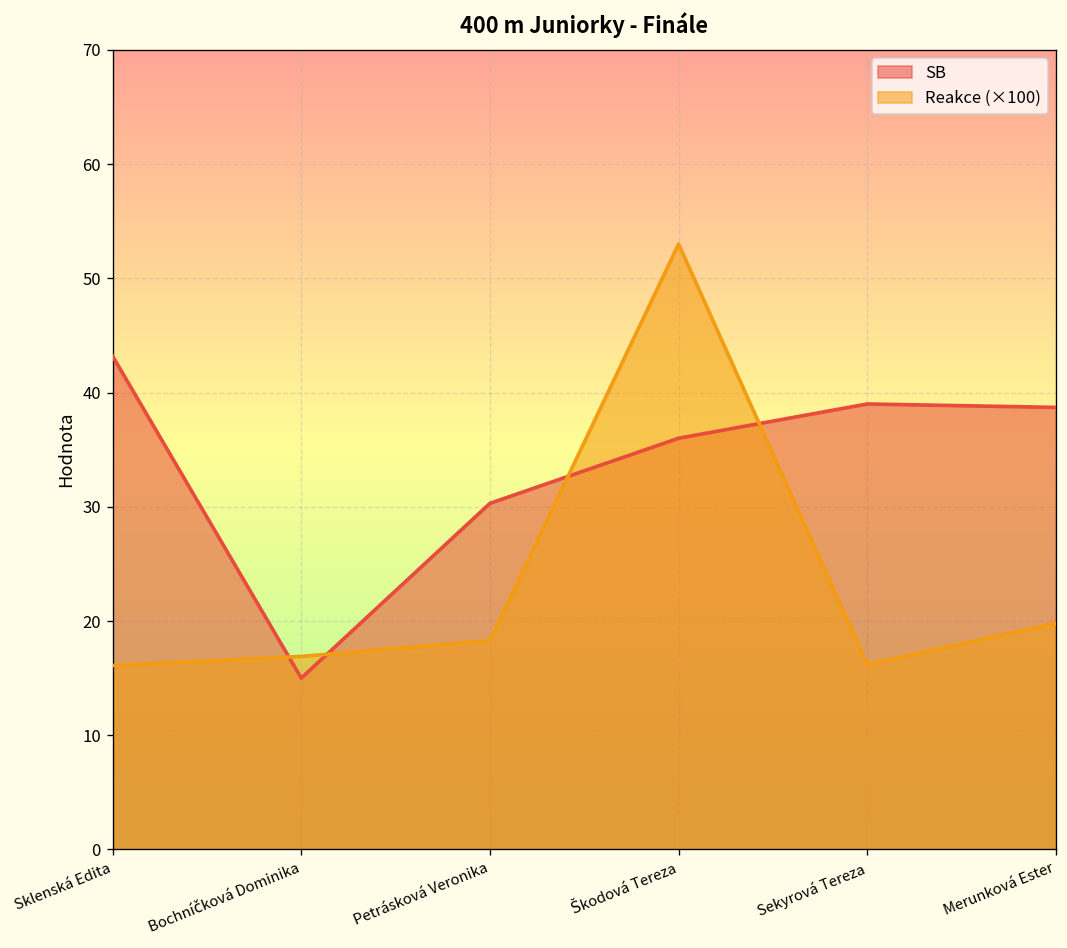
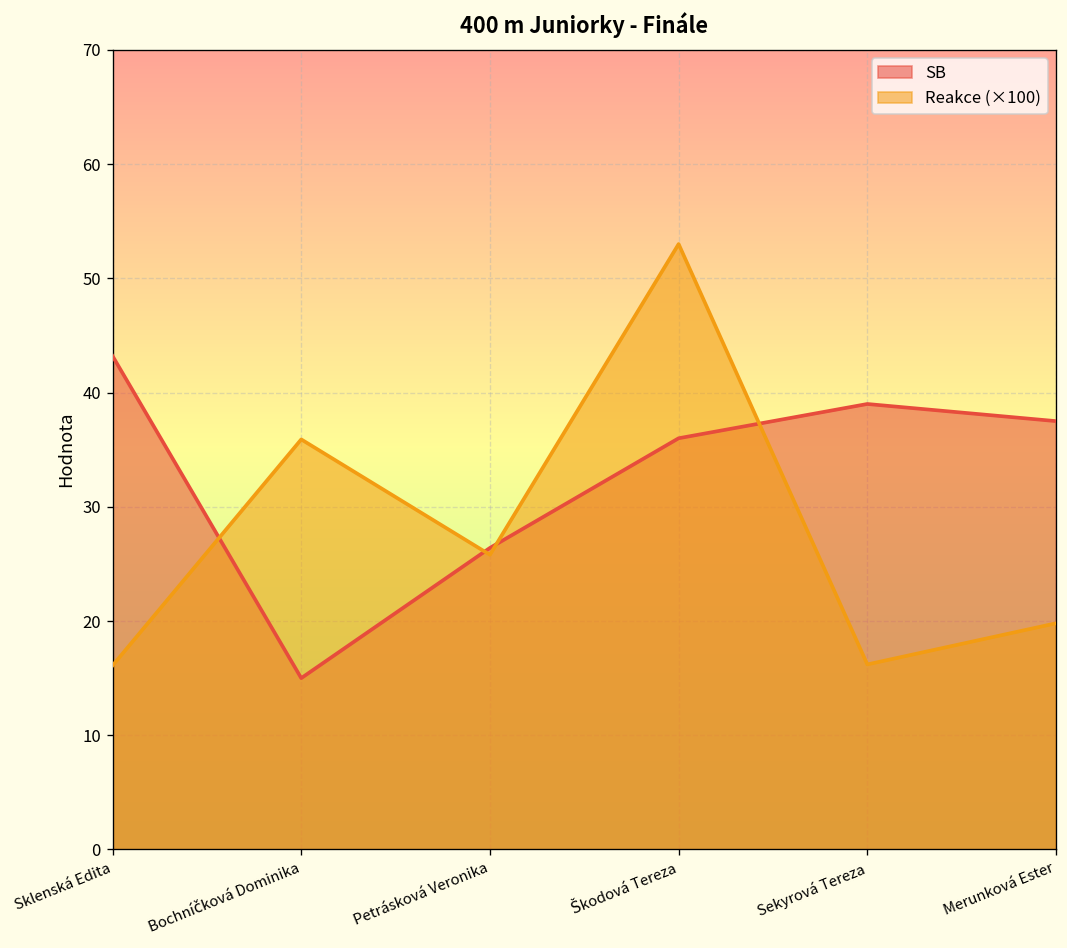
Reakce (×100), Bochníčková Dominika: 17 -> 36
SB, Petrásková Veronika: 30 -> 26
Reakce (×100), Petrásková Veronika: 18 -> 26
SB, Merunková Ester: 39 -> 38
